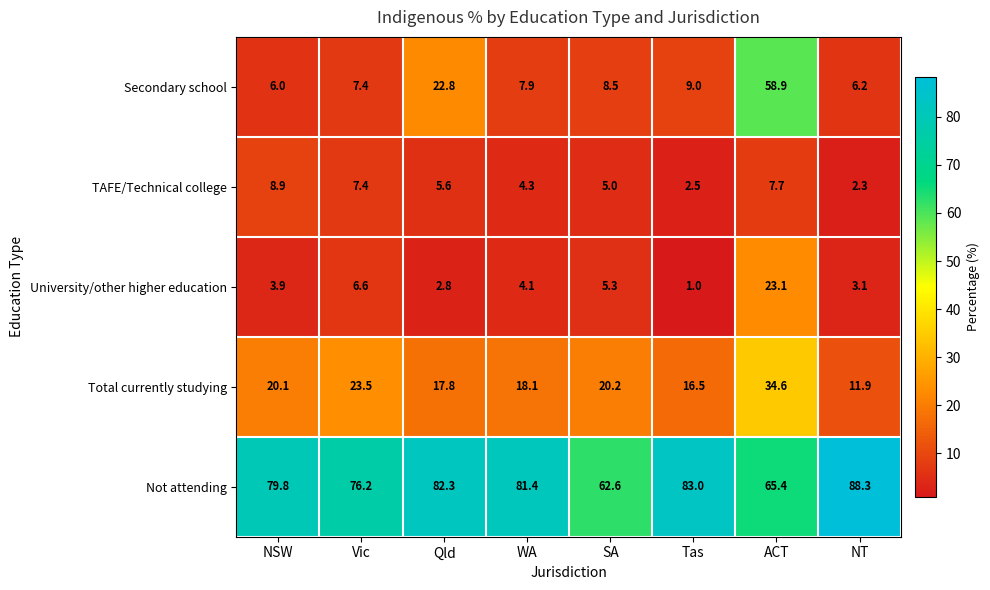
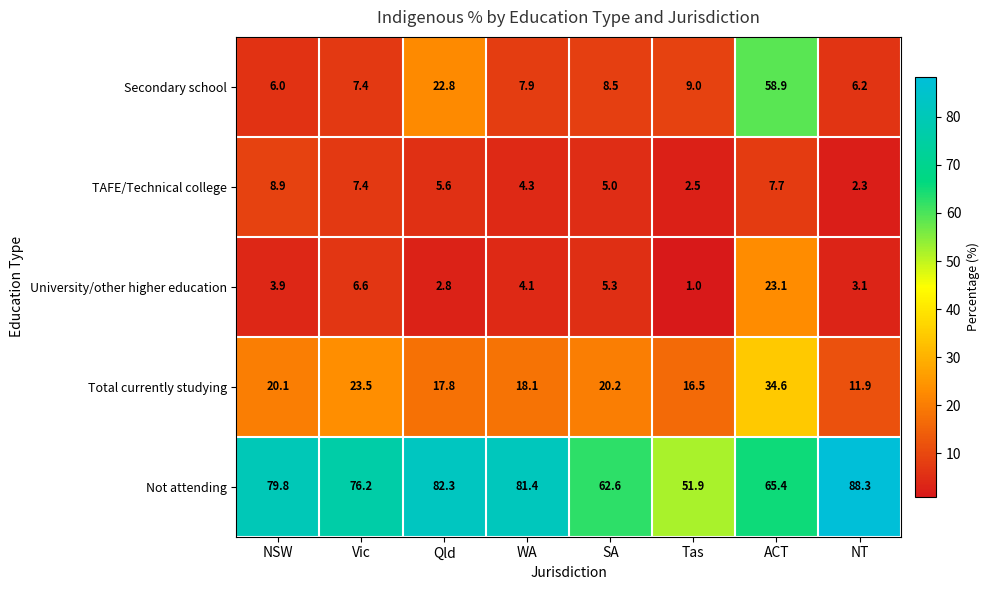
Not attending, Tas: 83.0 -> 51.9
